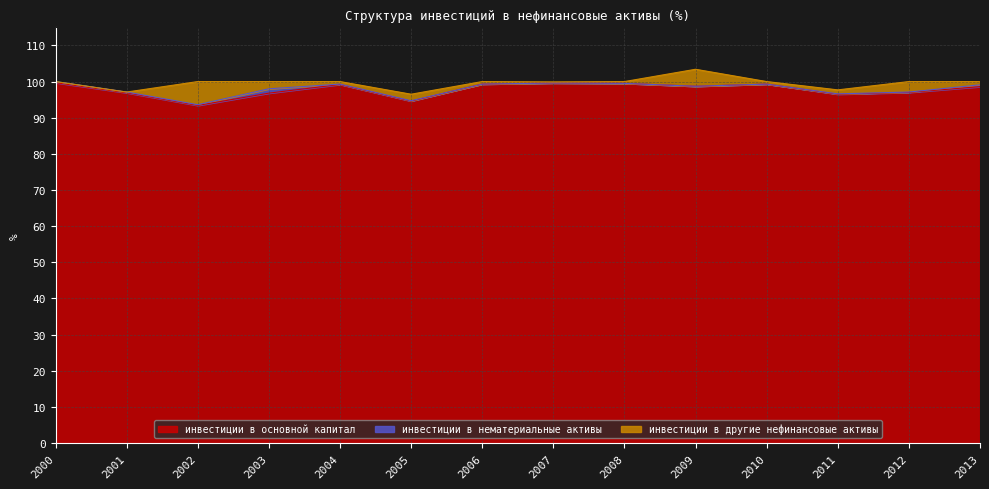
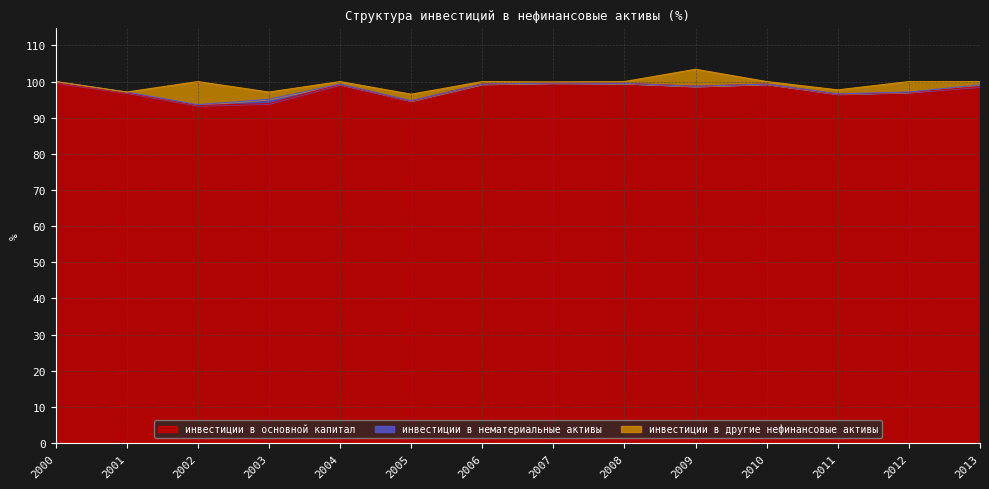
инвестиции в основной капитал, 2003: 97 -> 94
